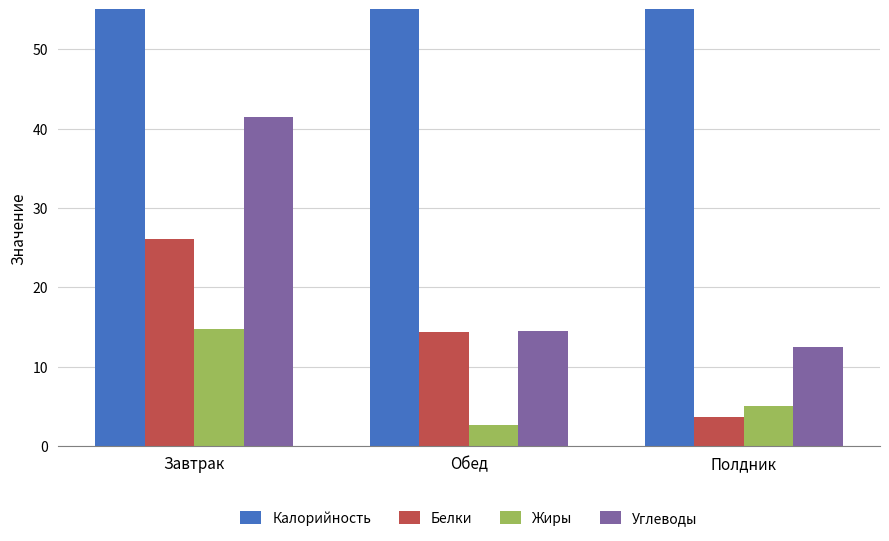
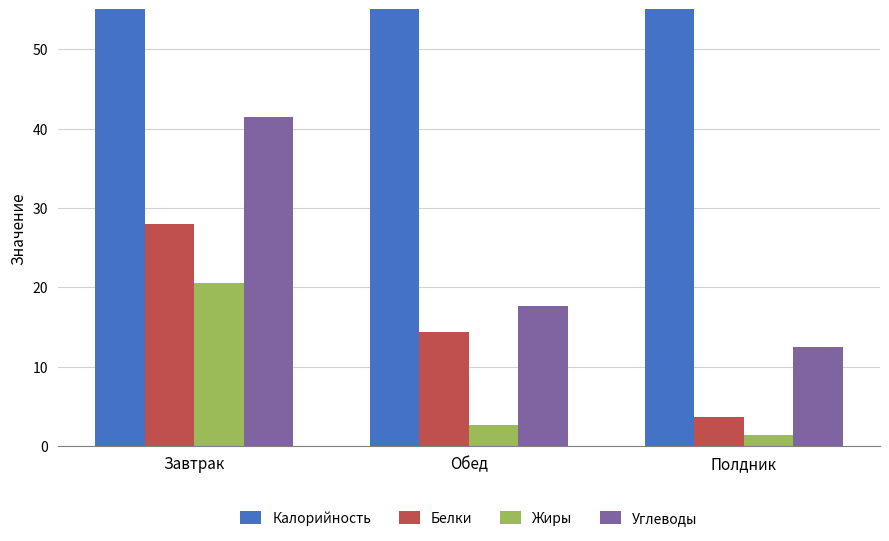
Белки, Завтрак: 26 -> 28
Жиры, Завтрак: 15 -> 21
Углеводы, Обед: 15 -> 18
Жиры, Полдник: 5 -> 1
